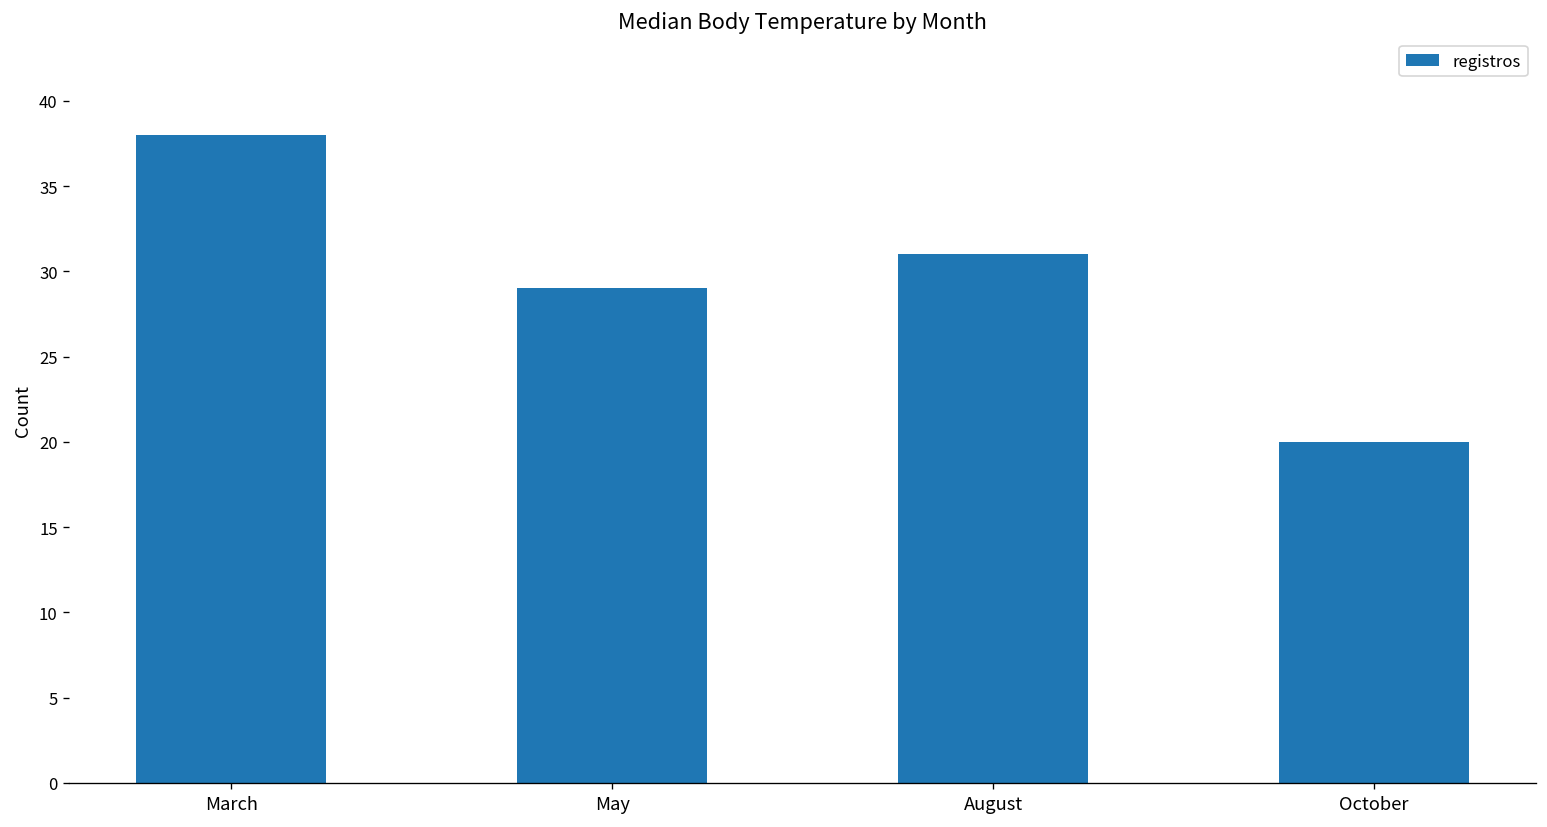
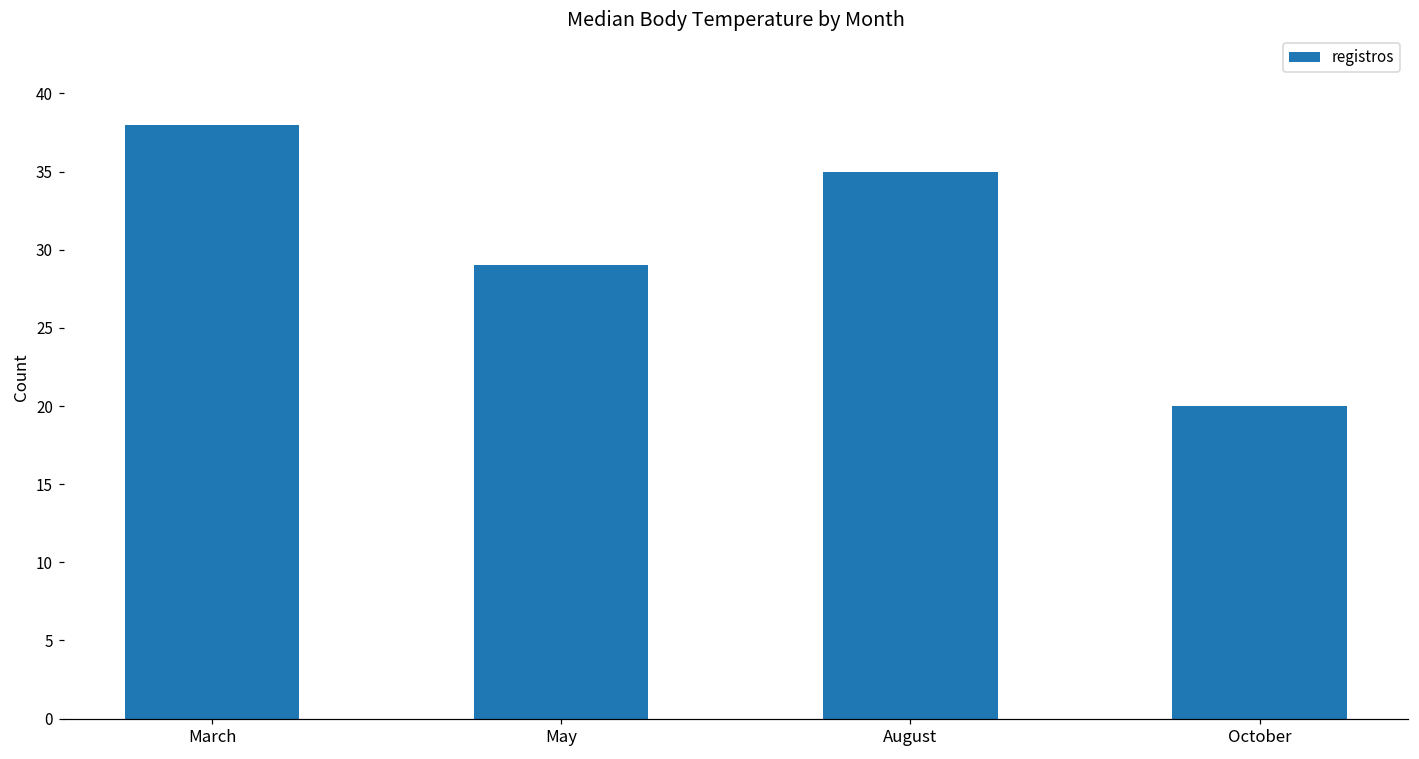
August: 31 -> 35
